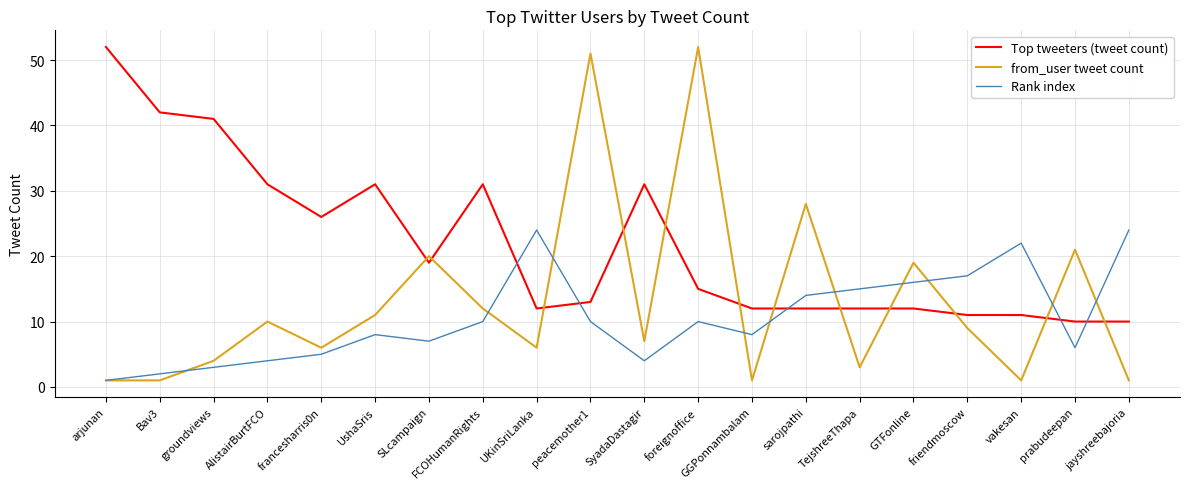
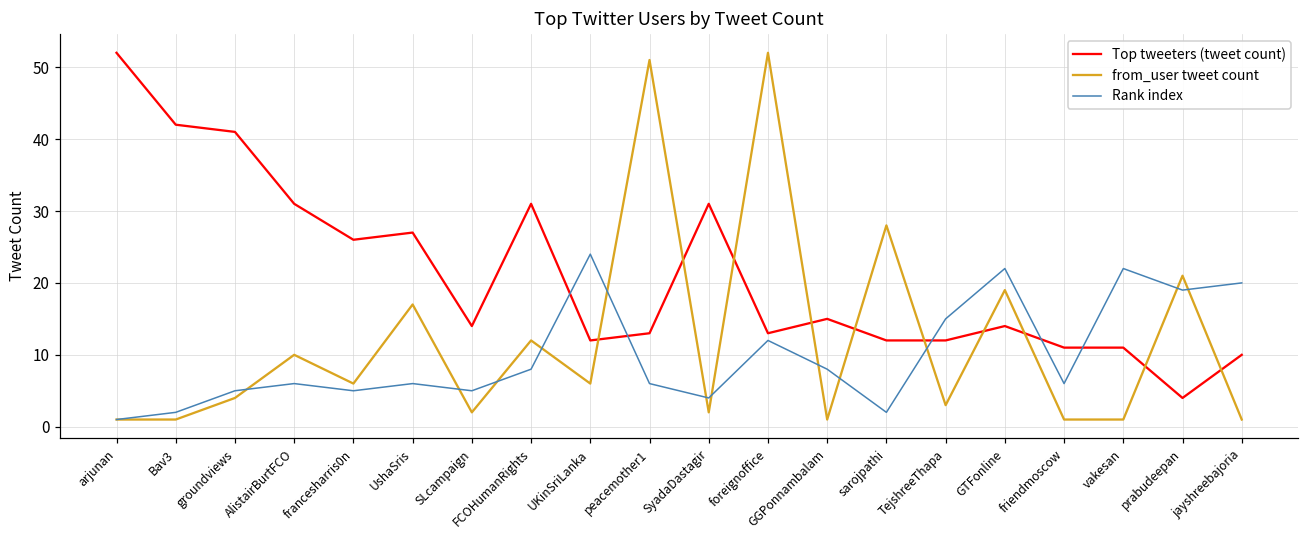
Rank index, groundviews: 3 -> 5
Rank index, AlistairBurtFCO: 4 -> 6
Top tweeters (tweet count), UshaSris: 31 -> 27
from_user tweet count, UshaSris: 11 -> 17
Rank index, UshaSris: 8 -> 6
Top tweeters (tweet count), SLcampaign: 19 -> 14
from_user tweet count, SLcampaign: 20 -> 2
Rank index, SLcampaign: 7 -> 5
Rank index, FCOHumanRights: 10 -> 8
Rank index, peacemother1: 10 -> 6
from_user tweet count, SyadaDastagir: 7 -> 2
Top tweeters (tweet count), foreignoffice: 15 -> 13
Rank index, foreignoffice: 10 -> 12
Top tweeters (tweet count), GGPonnambalam: 12 -> 15
Rank index, sarojpathi: 14 -> 2
Top tweeters (tweet count), GTFonline: 12 -> 14
Rank index, GTFonline: 16 -> 22
from_user tweet count, friendmoscow: 9 -> 1
Rank index, friendmoscow: 17 -> 6
Top tweeters (tweet count), prabudeepan: 10 -> 4
Rank index, prabudeepan: 6 -> 19
Rank index, jayshreebajoria: 24 -> 20
